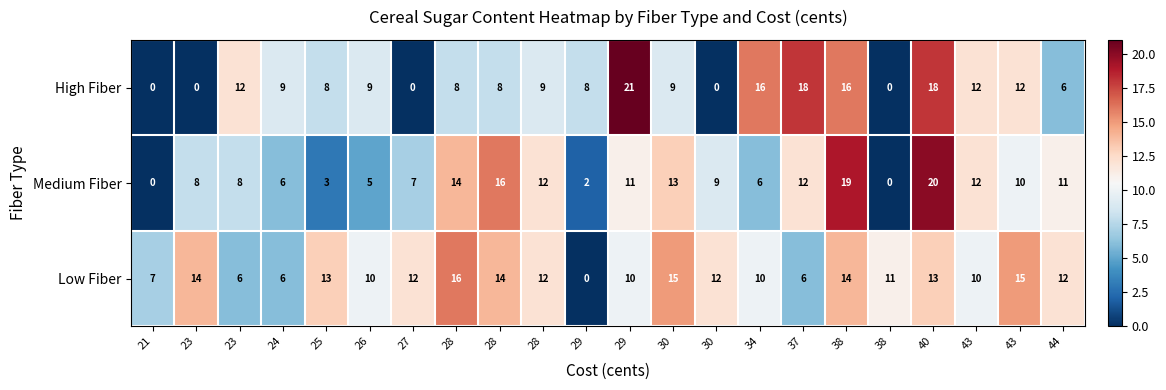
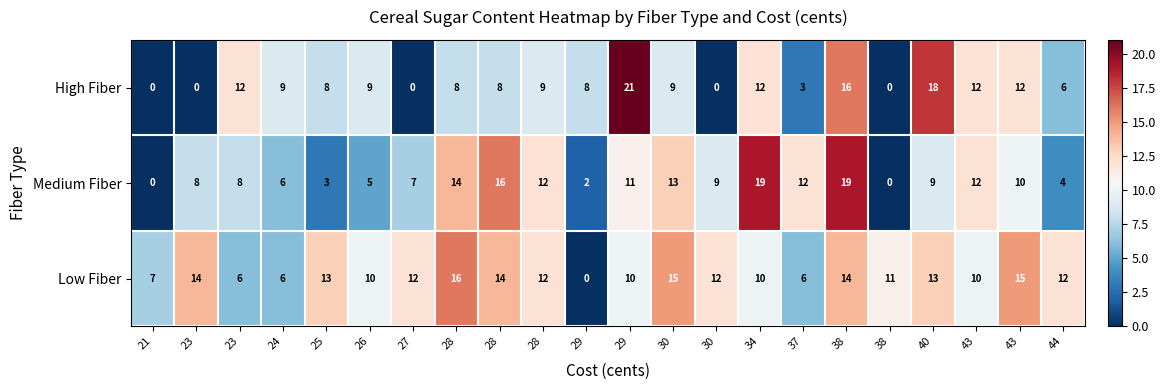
High Fiber, 34: 16 -> 12
High Fiber, 37: 18 -> 3
Medium Fiber, 34: 6 -> 19
Medium Fiber, 40: 20 -> 9
Medium Fiber, 44: 11 -> 4
